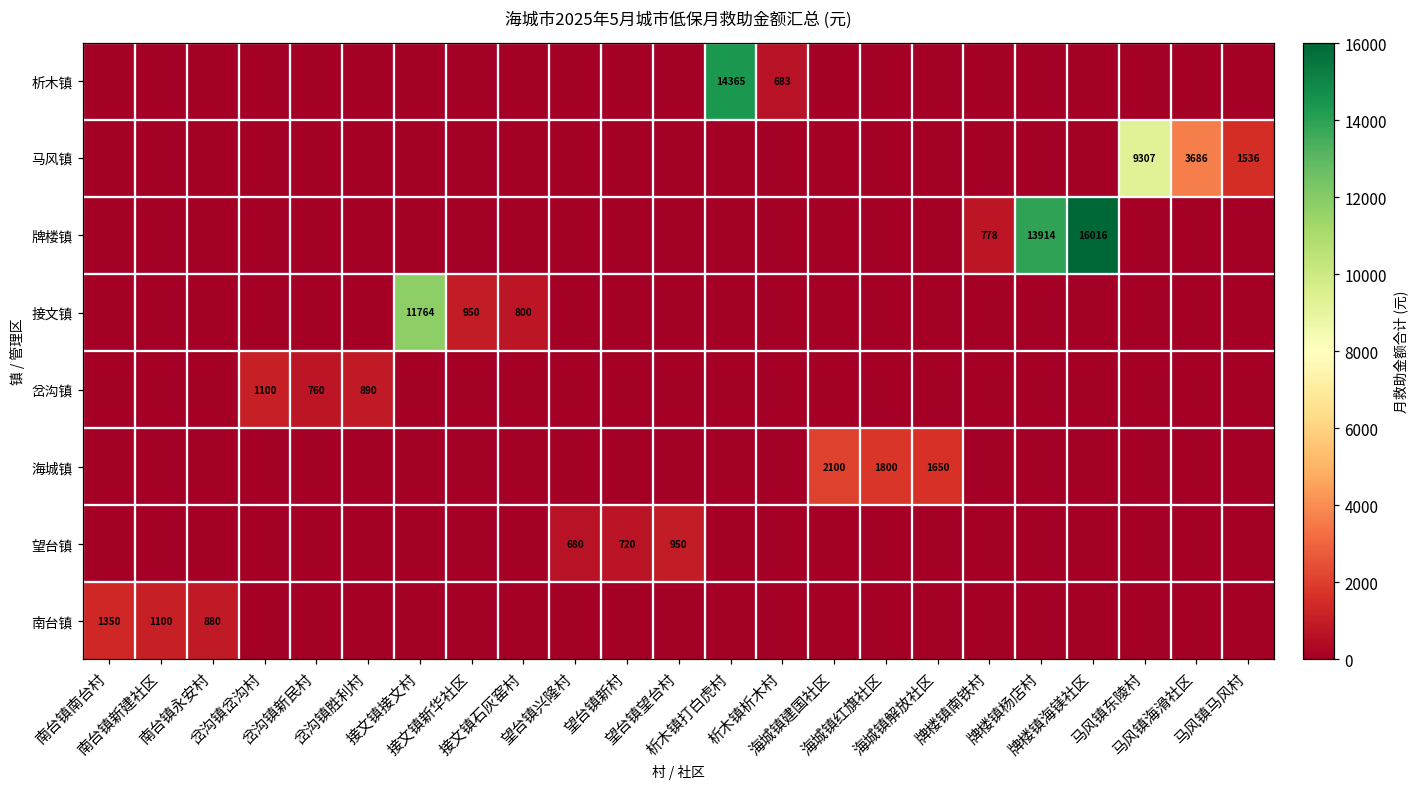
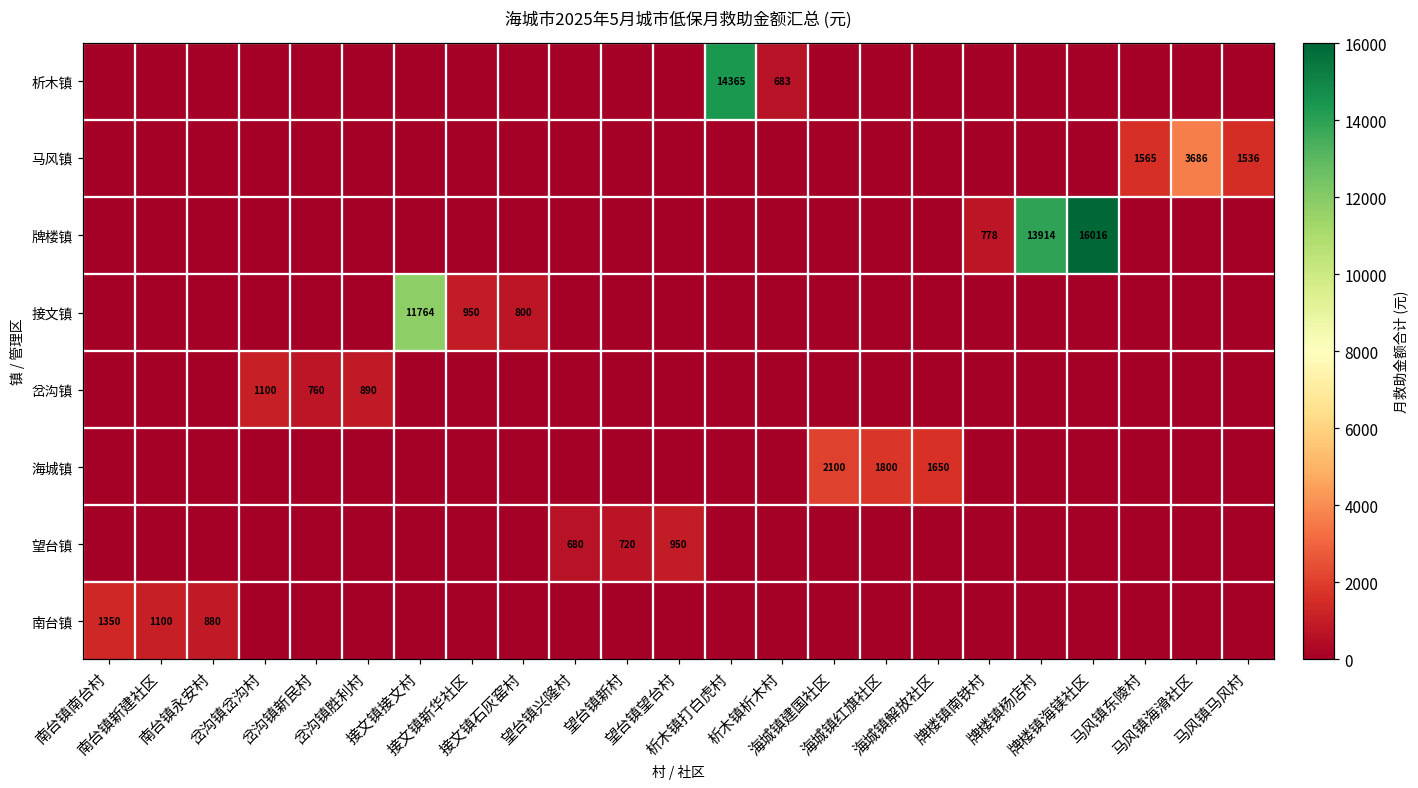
马风镇, 马风镇东陵村: 9307 -> 1565
